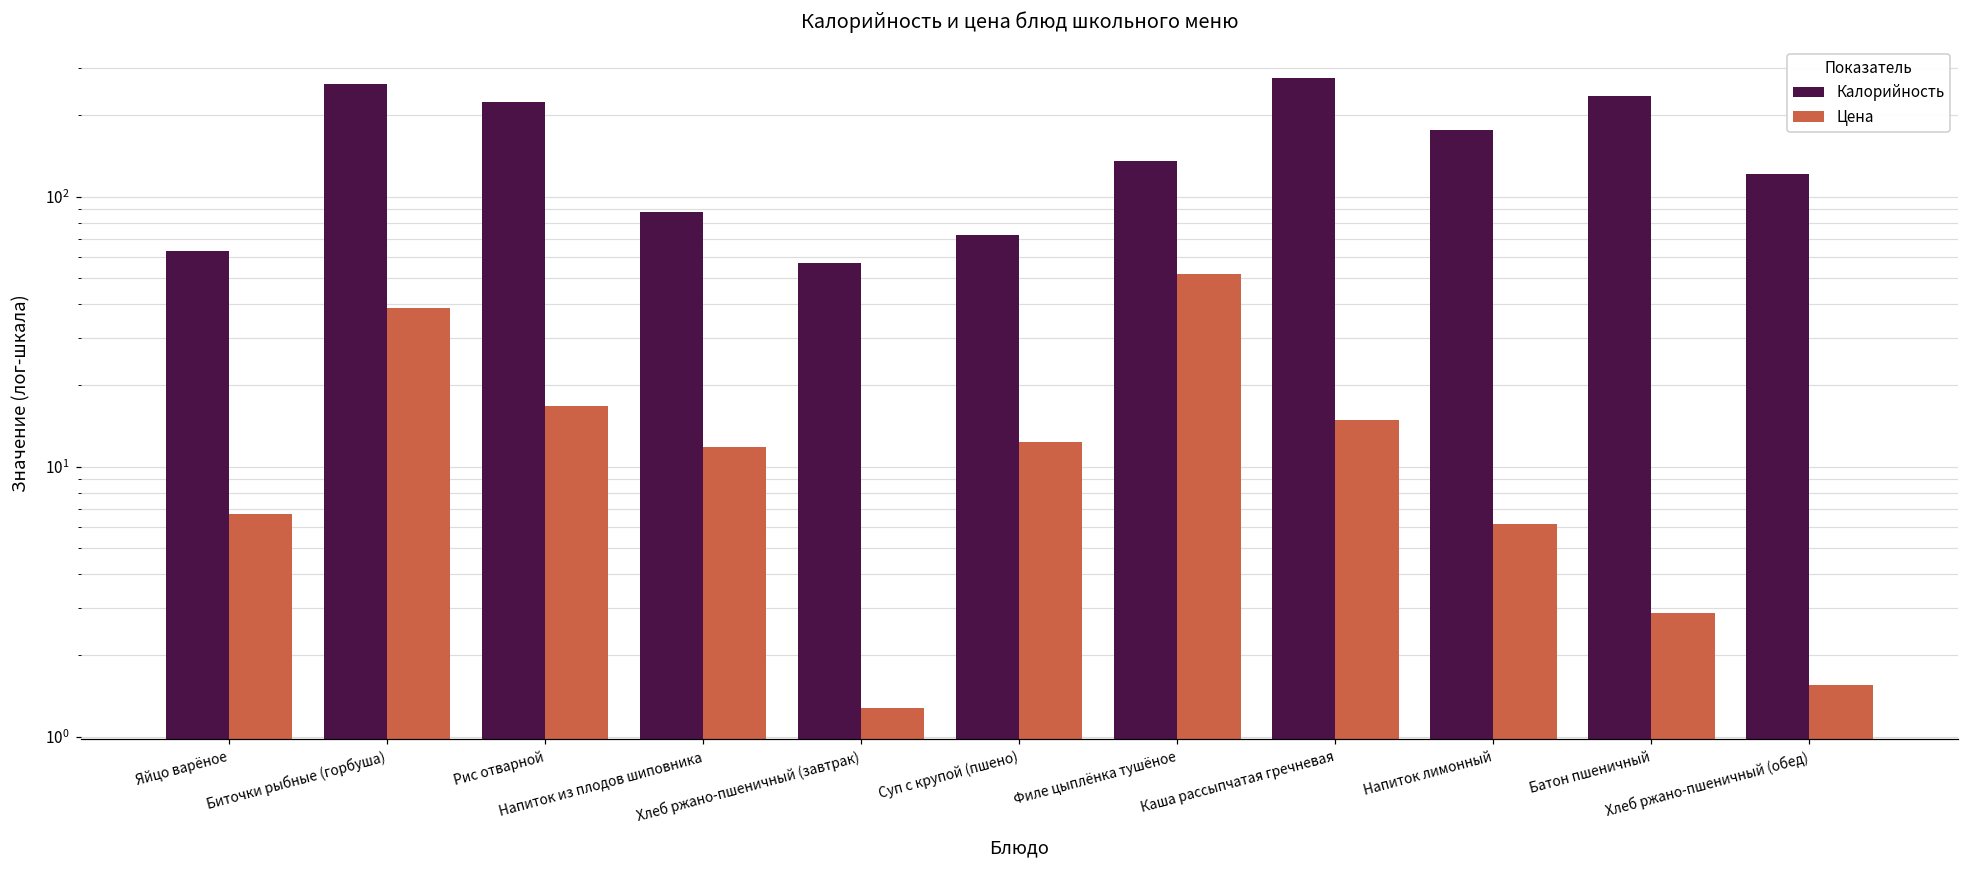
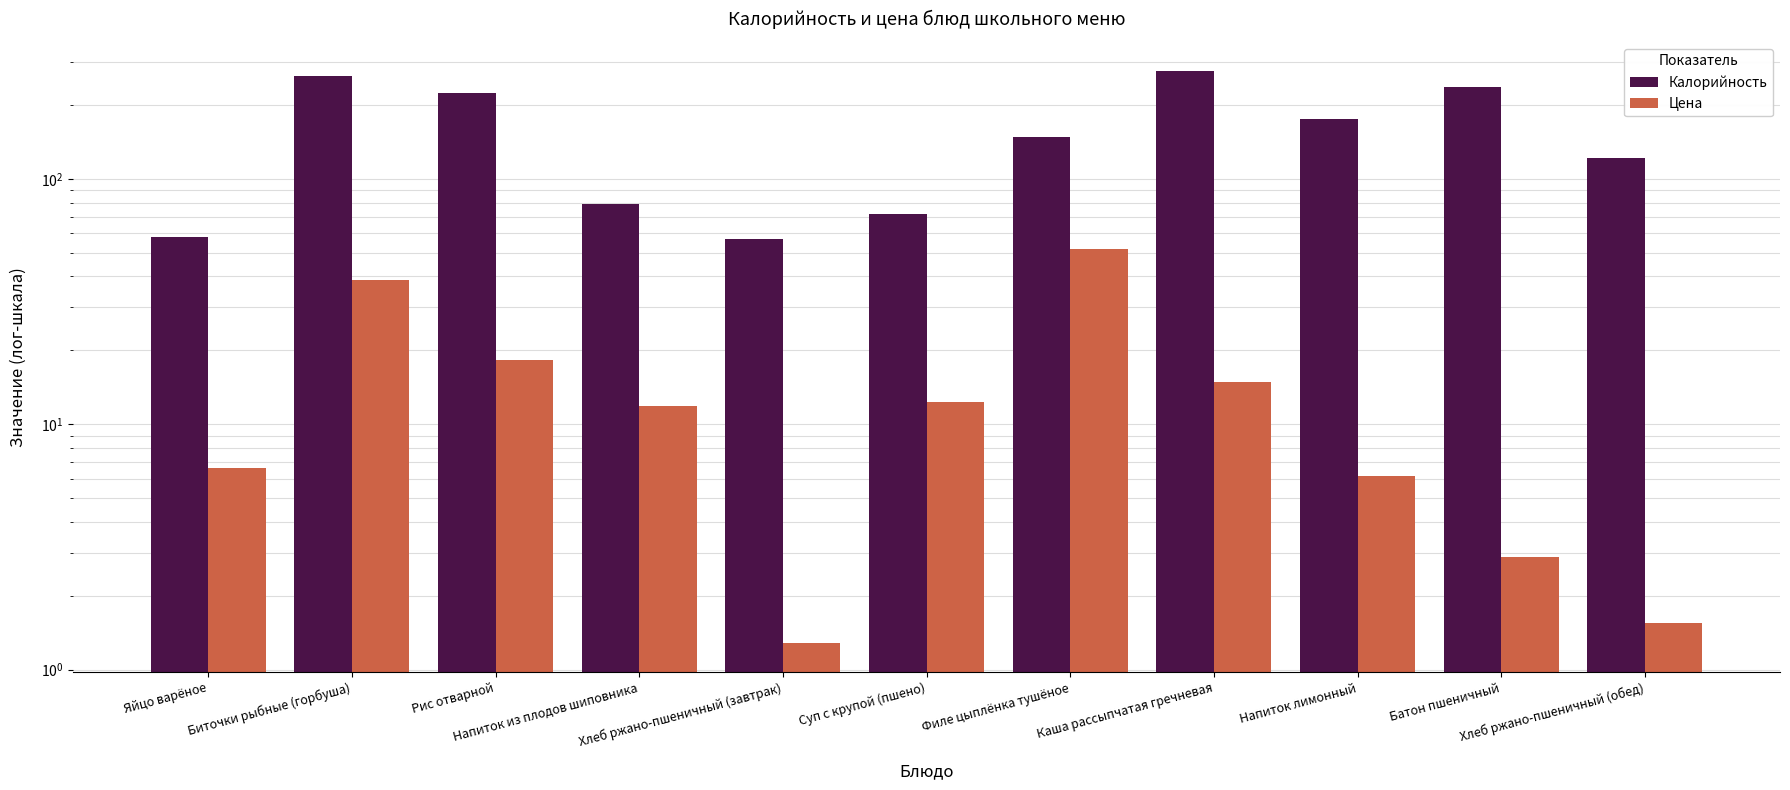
Калорийность, Яйцо варёное: 63 -> 58
Цена, Рис отварной: 17 -> 18
Калорийность, Напиток из плодов шиповника: 88 -> 79
Калорийность, Филе цыплёнка тушёное: 140 -> 150
